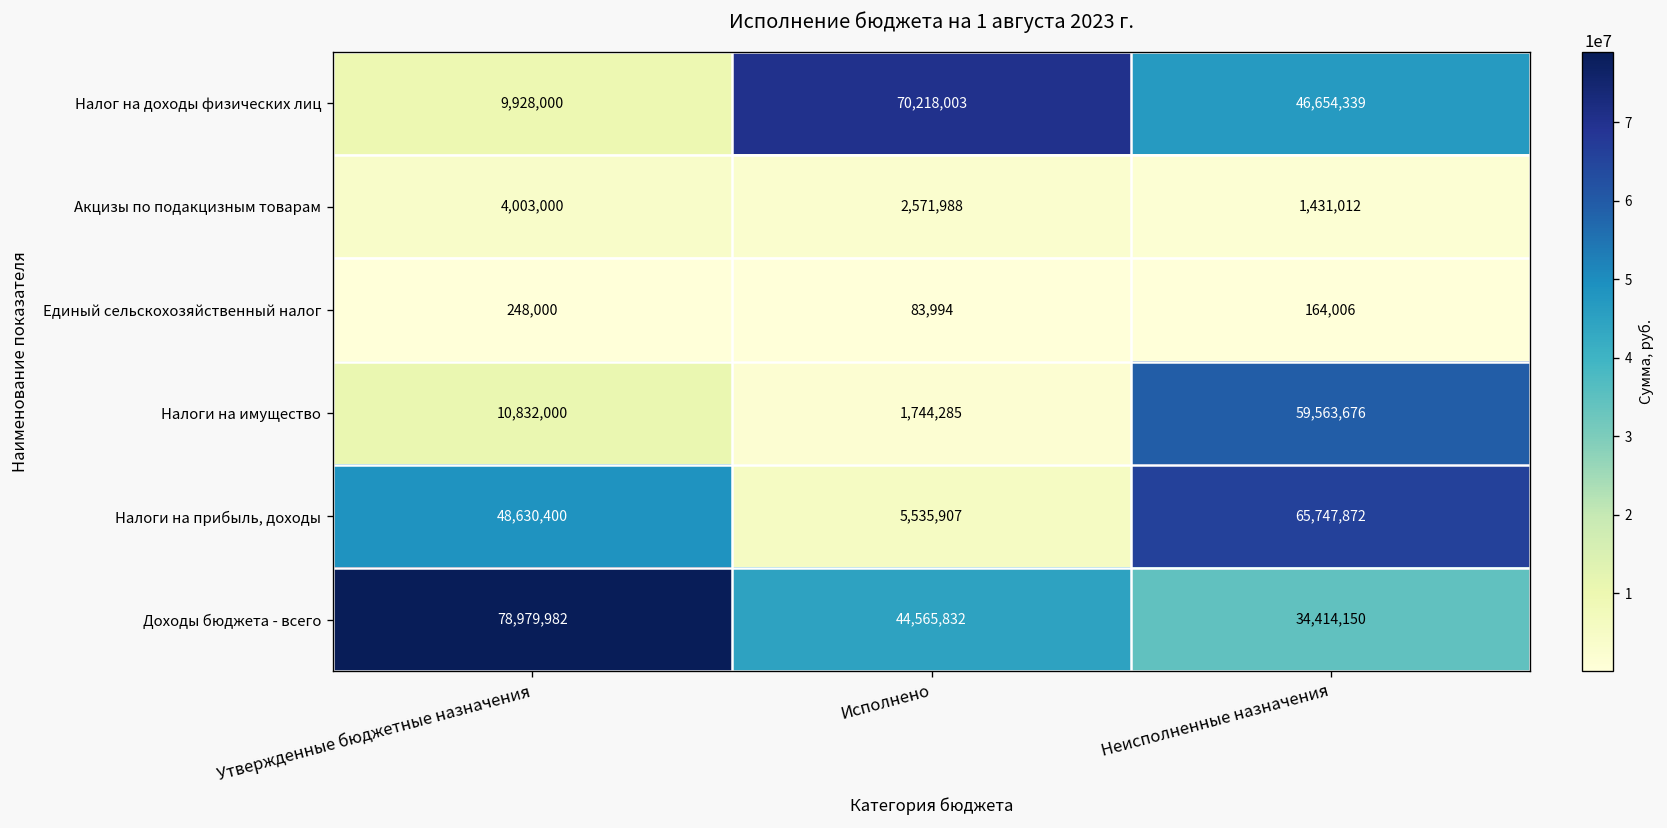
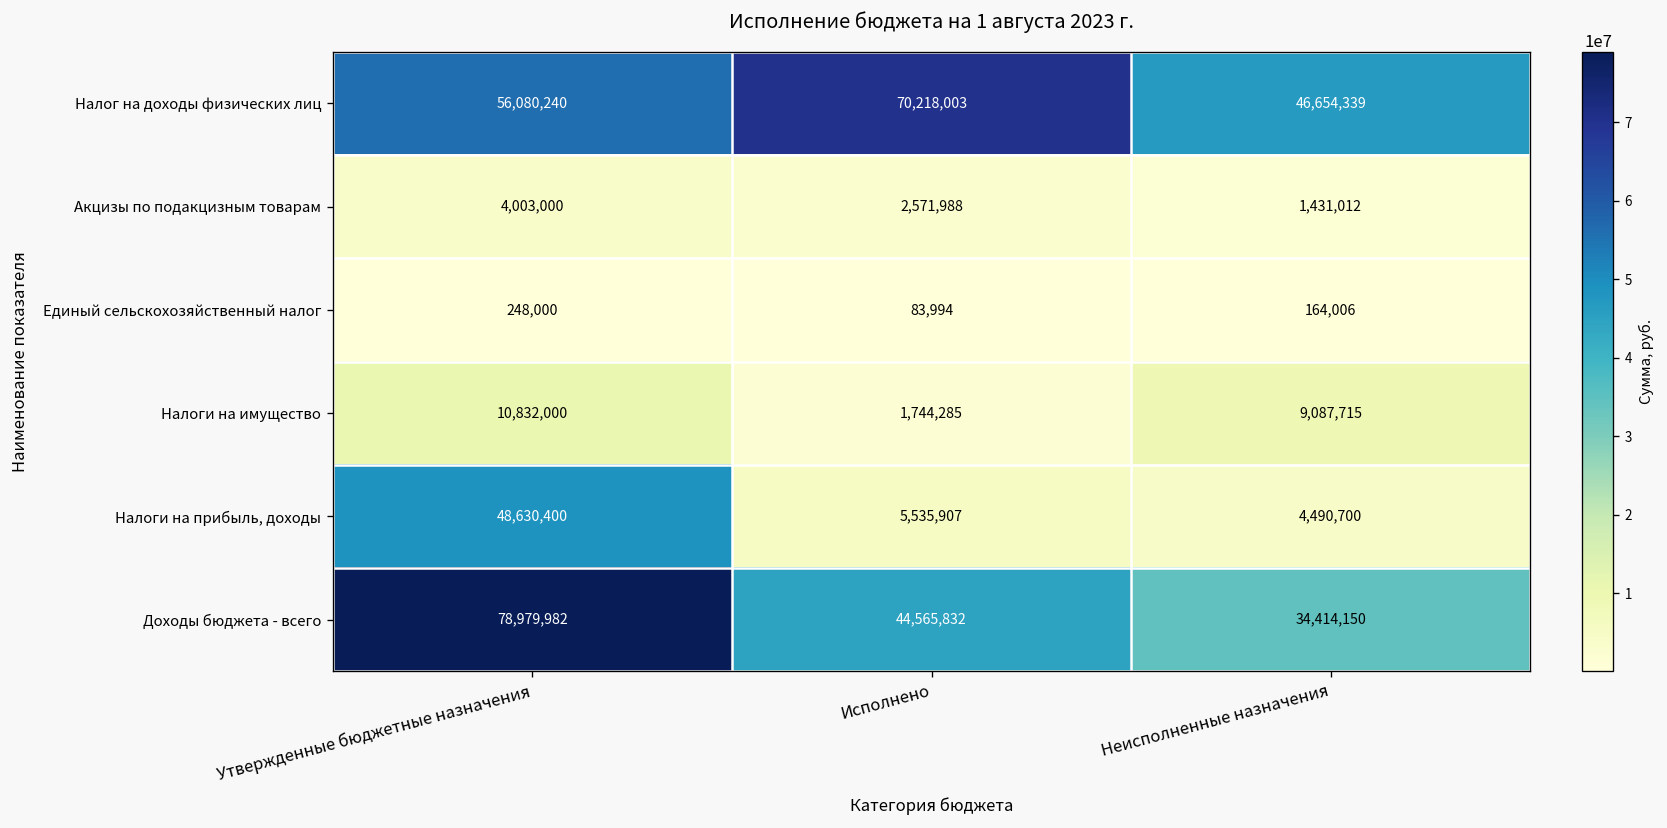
Налог на доходы физических лиц, Утвержденные бюджетные назначения: 9,928,000 -> 56,080,240
Налоги на имущество, Неисполненные назначения: 59,563,676 -> 9,087,715
Налоги на прибыль, доходы, Неисполненные назначения: 65,747,872 -> 4,490,700
